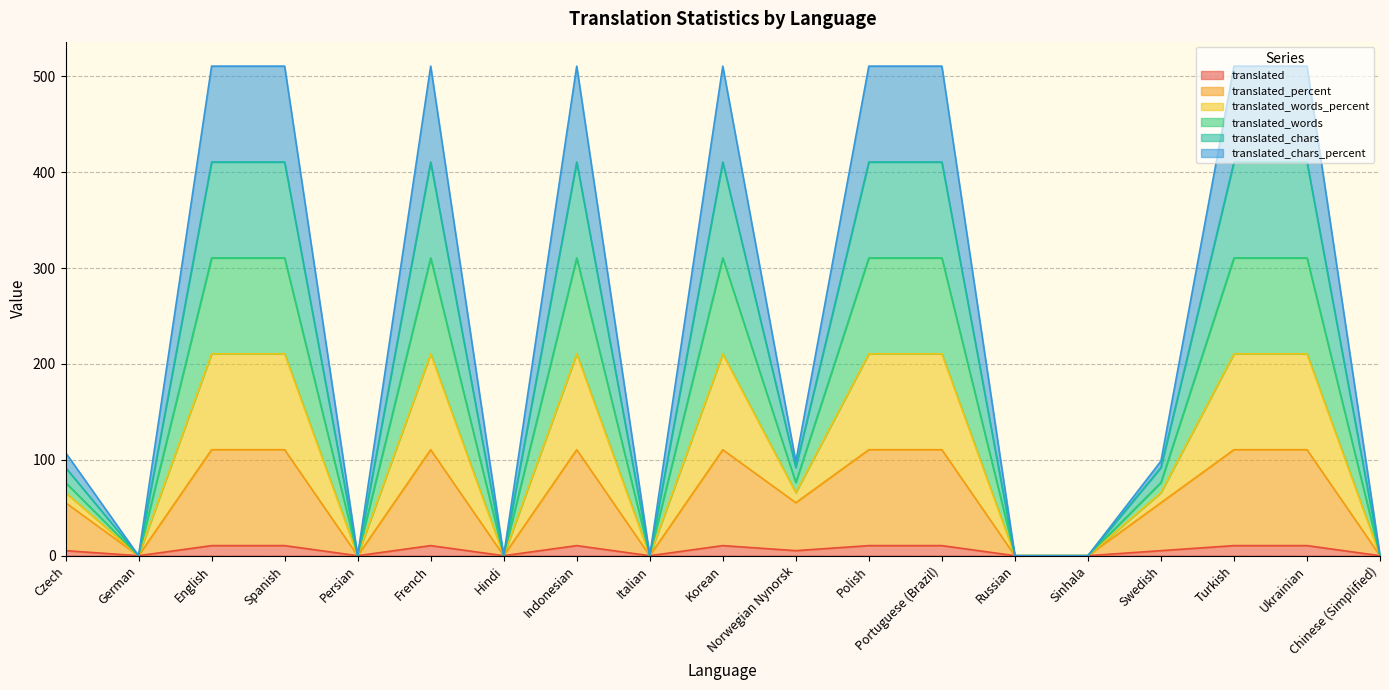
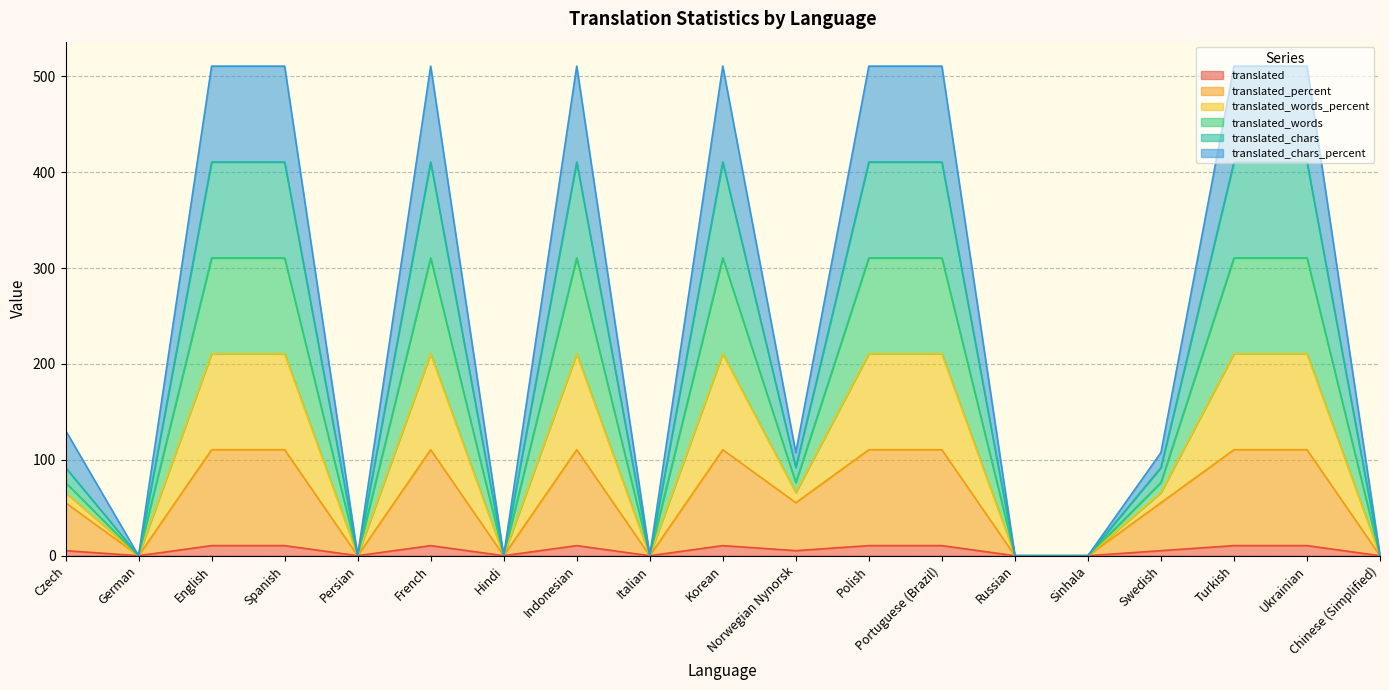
translated_chars_percent, Czech: 20 -> 40
translated_chars_percent, Norwegian Nynorsk: 10 -> 20
translated_chars_percent, Swedish: 10 -> 20
